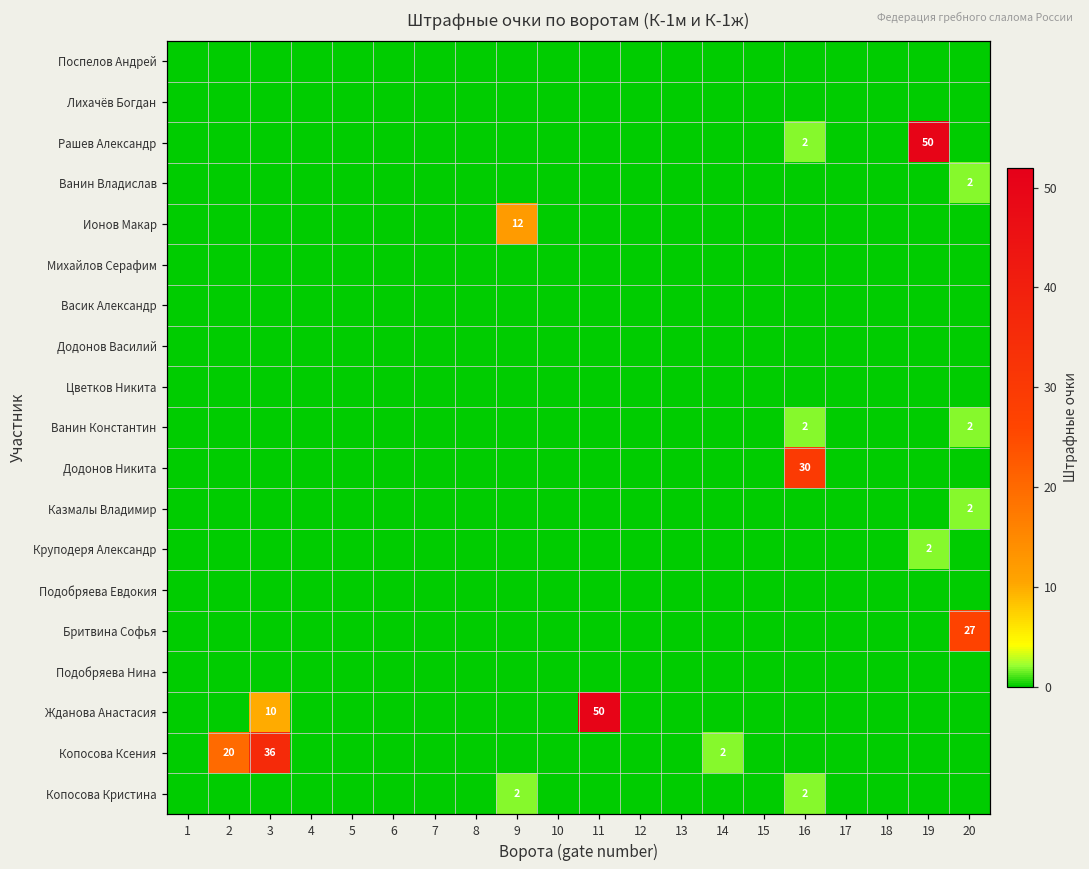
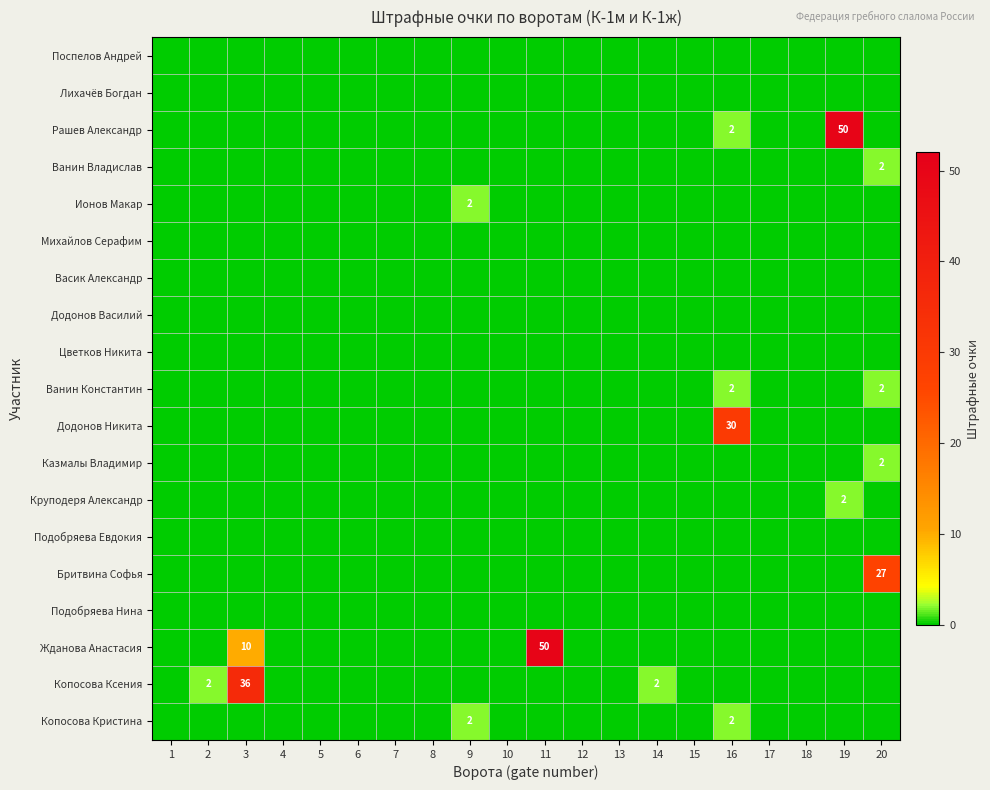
Ионов Макар, 9: 12 -> 2
Копосова Ксения, 2: 20 -> 2
